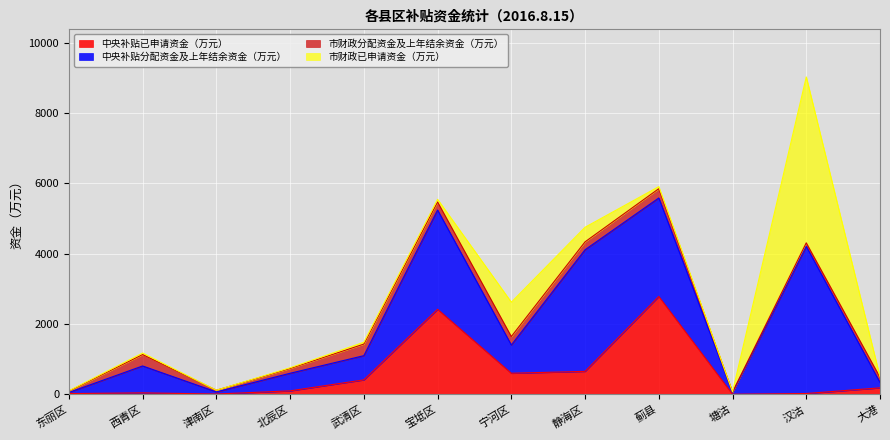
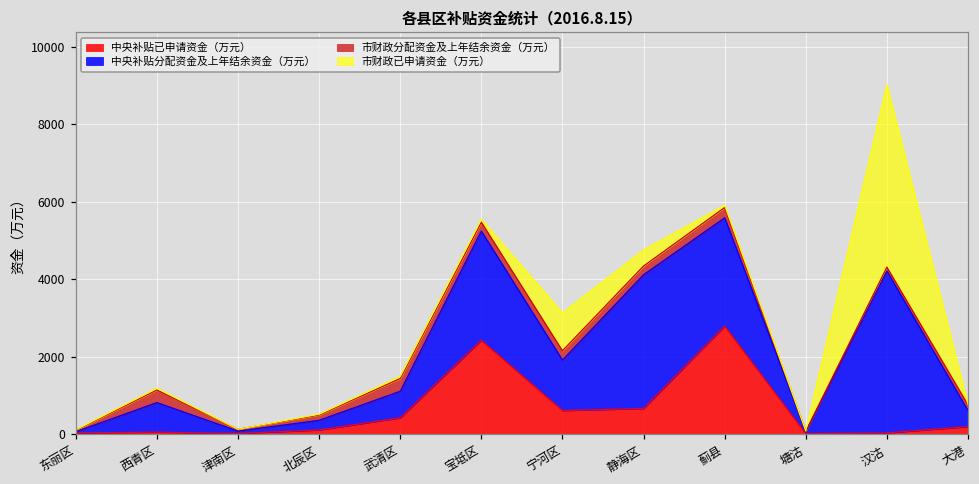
中央补贴分配资金及上年结余资金（万元）, 北辰区: 500 -> 200
中央补贴分配资金及上年结余资金（万元）, 宁河区: 800 -> 1300
中央补贴分配资金及上年结余资金（万元）, 大港: 200 -> 400
